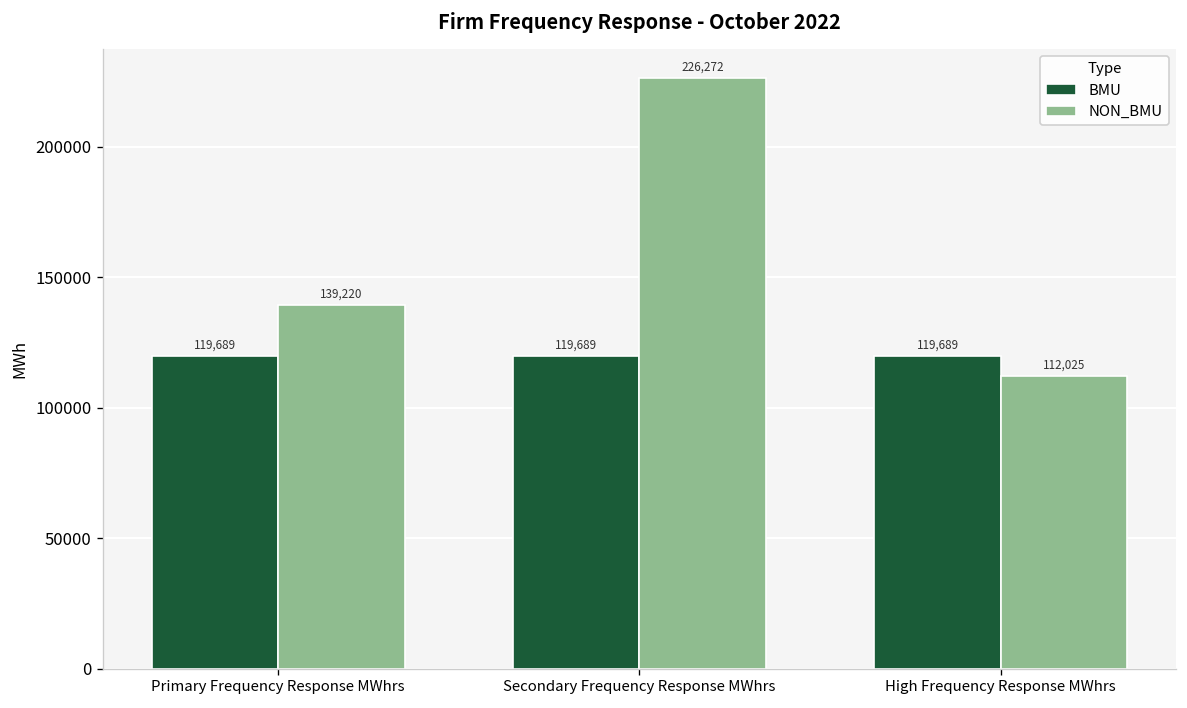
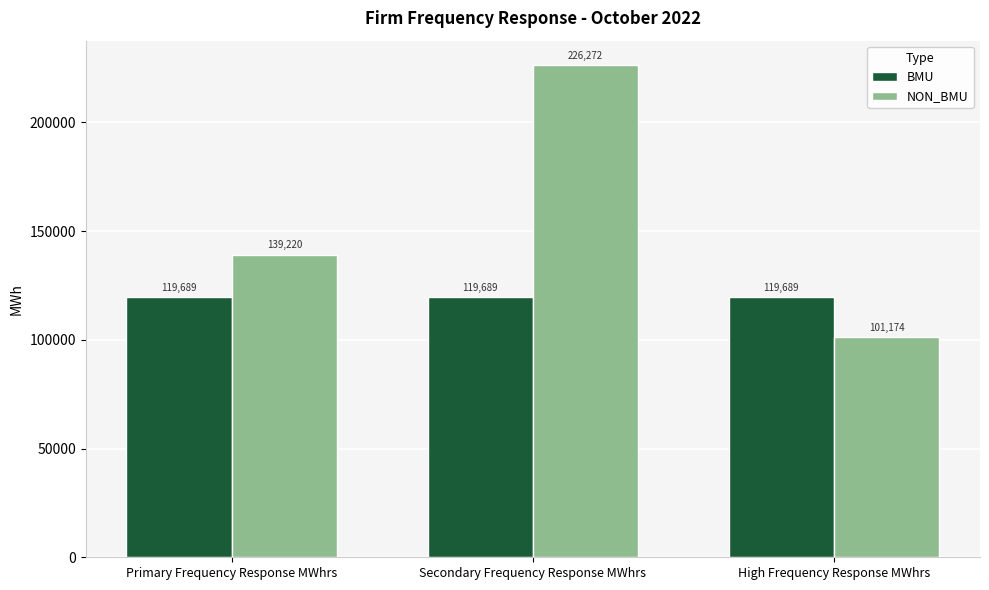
NON_BMU, High Frequency Response MWhrs: 112,025 -> 101,174
